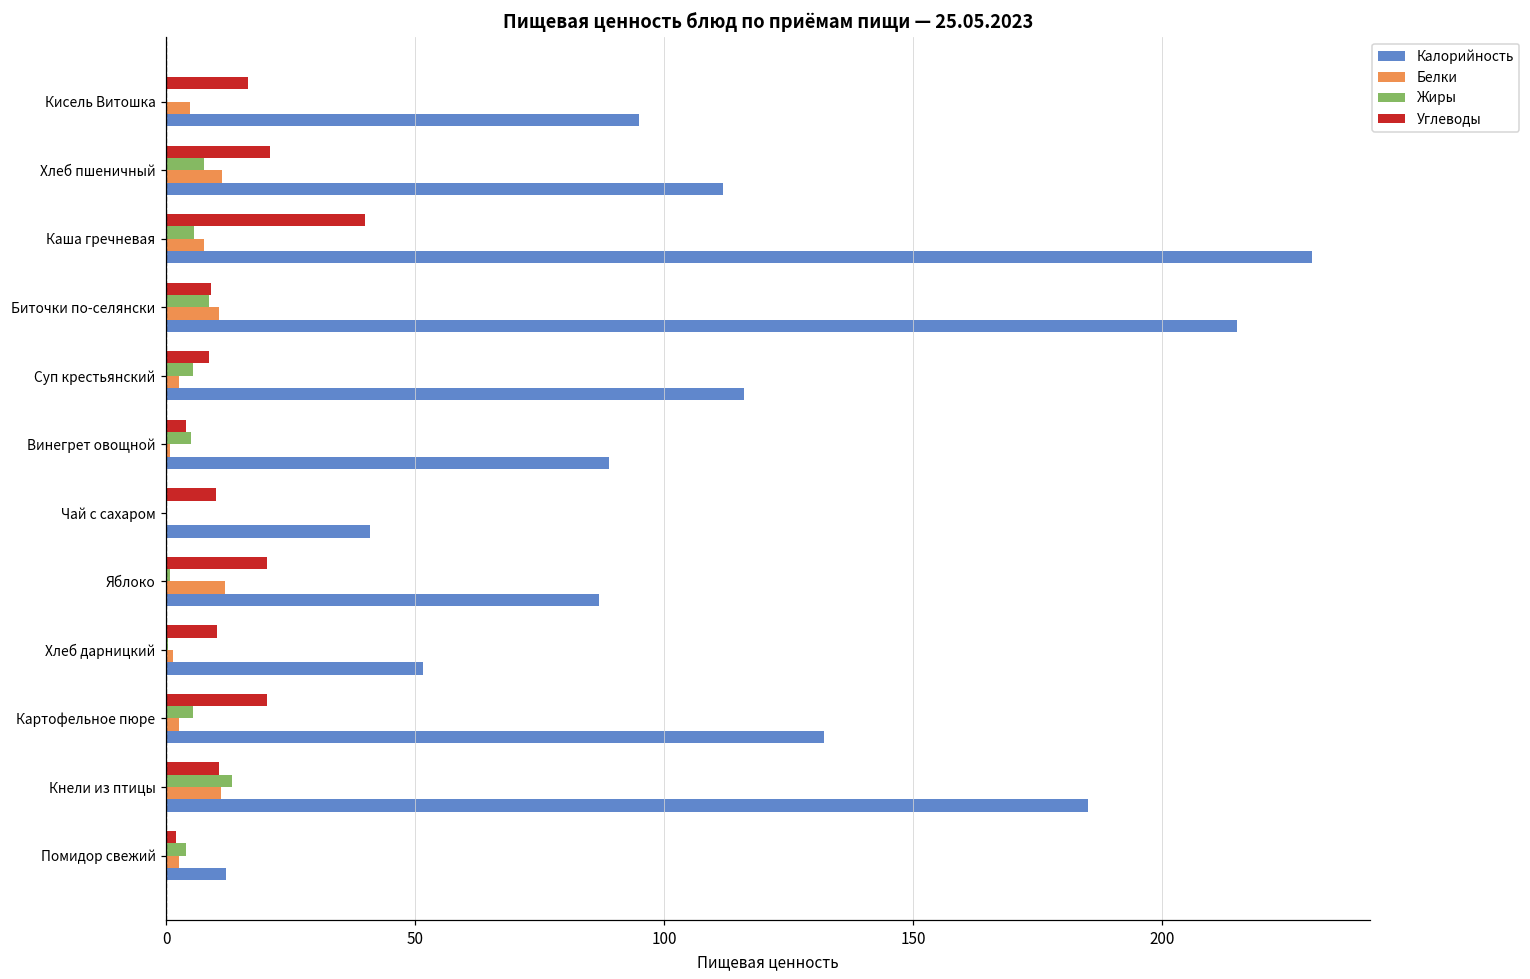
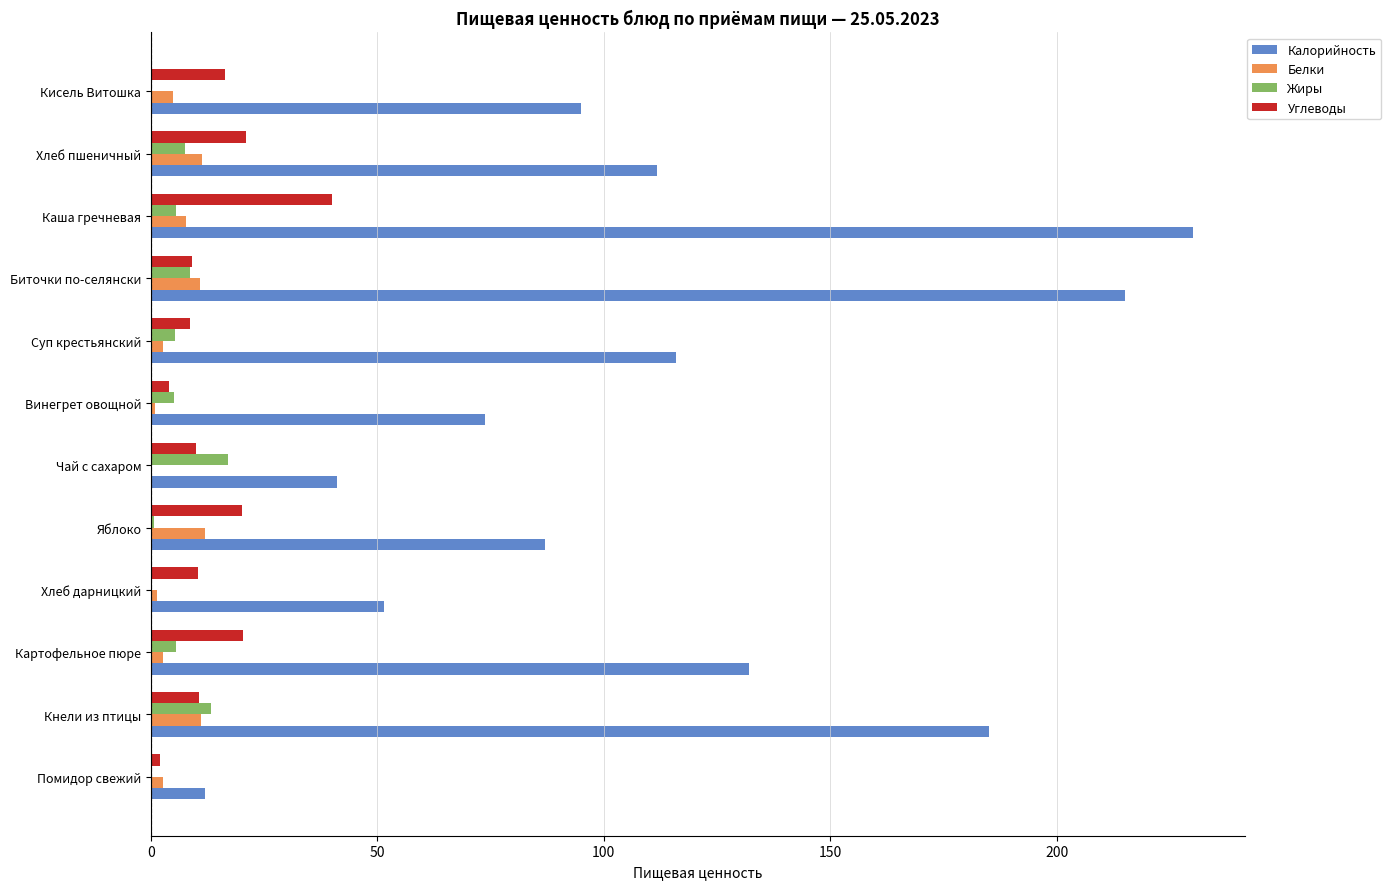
Калорийность, Винегрет овощной: 89 -> 74
Жиры, Чай с сахаром: 0 -> 17
Жиры, Помидор свежий: 4 -> 0
